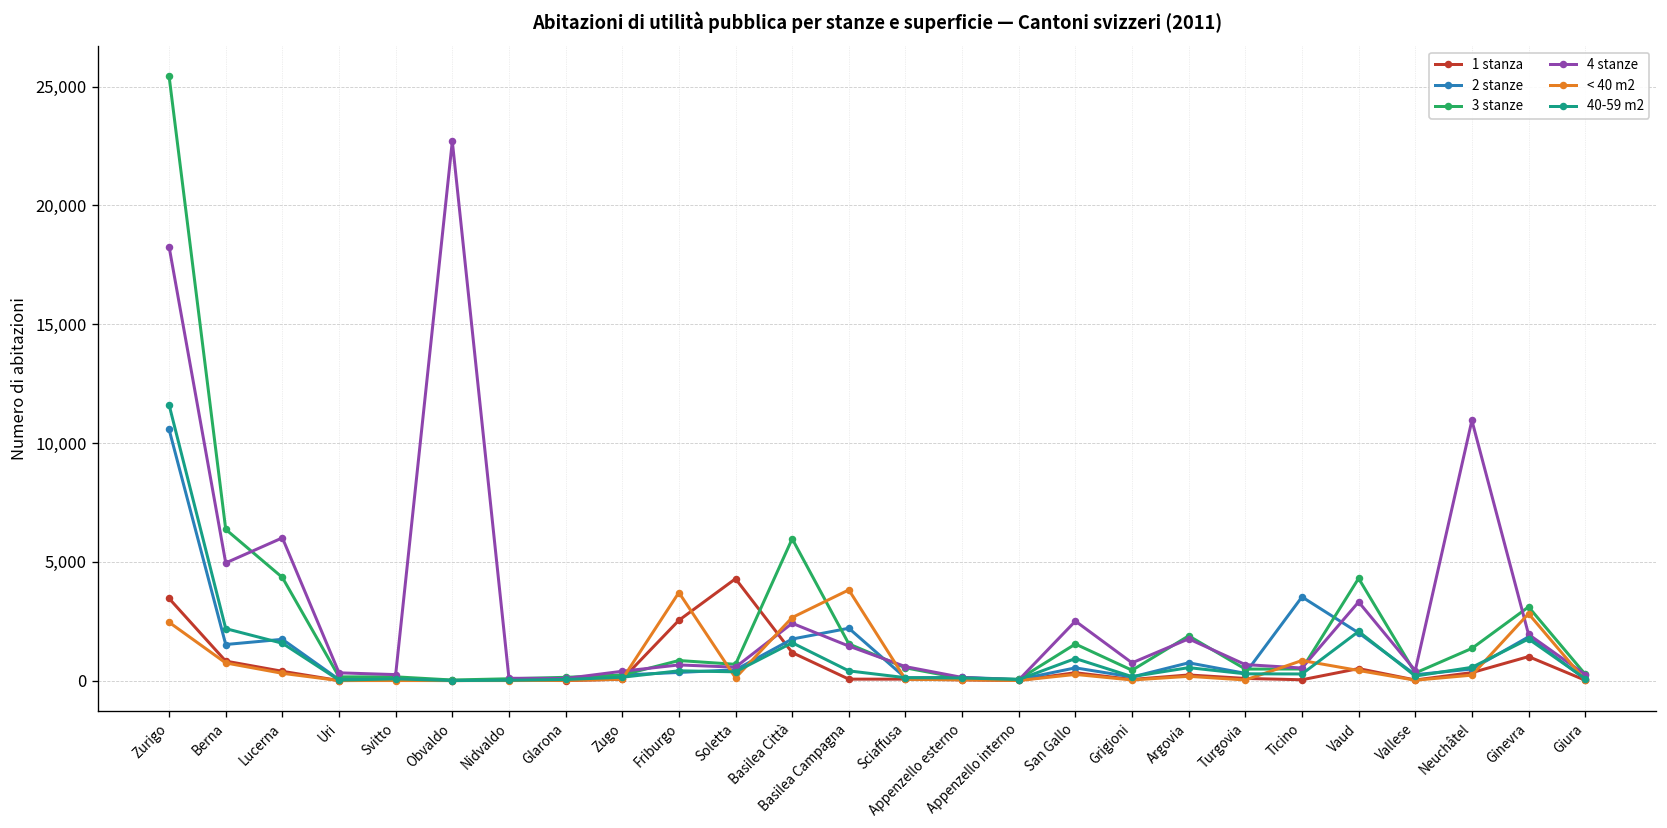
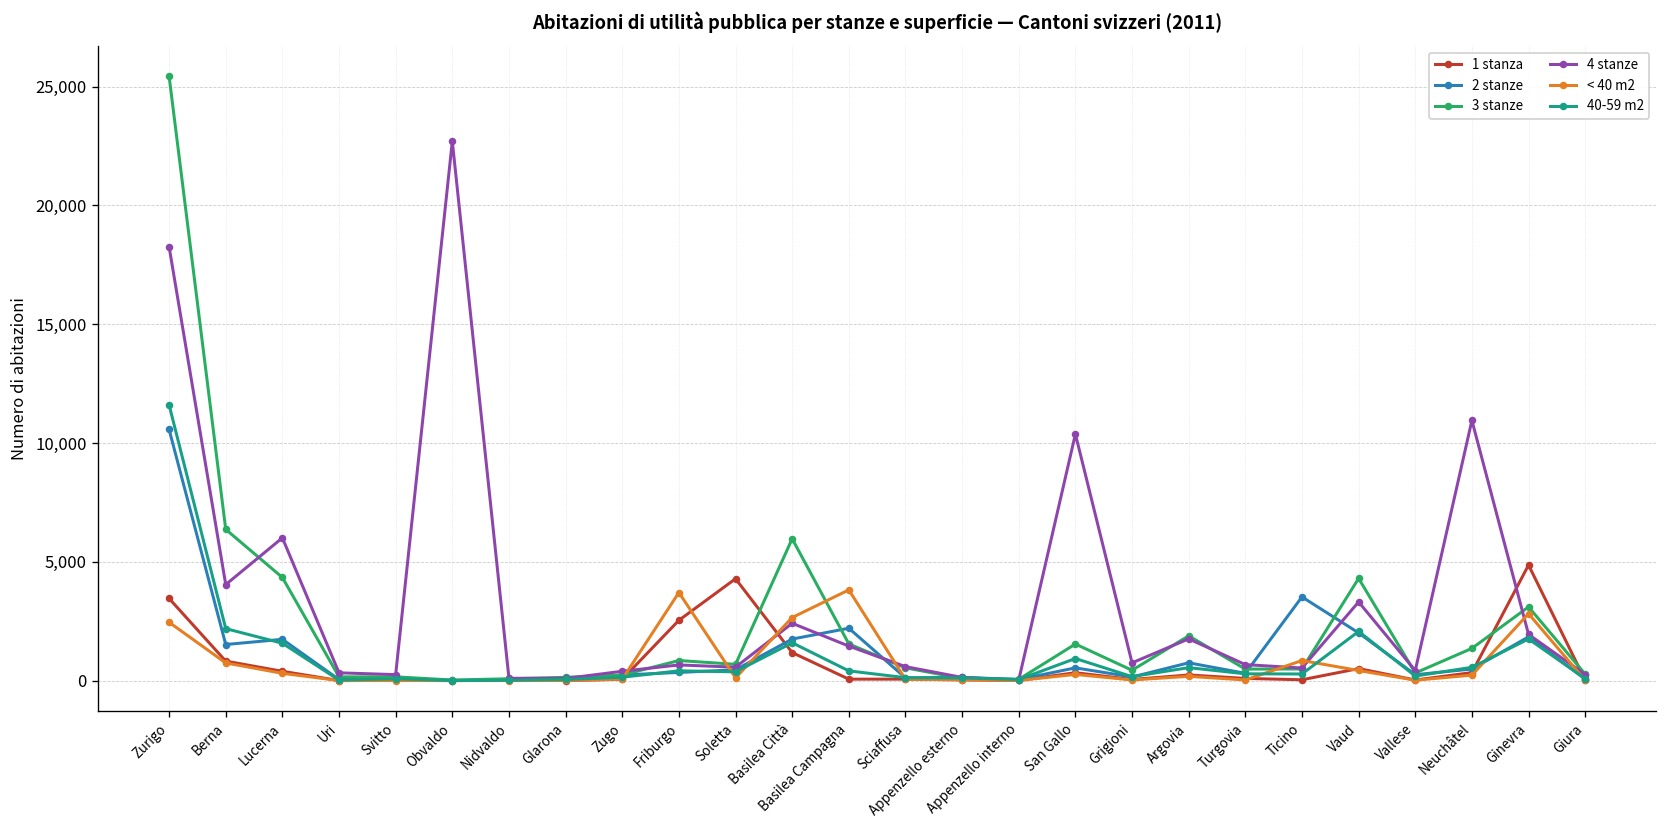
4 stanze, Berna: 5,000 -> 4,000
4 stanze, San Gallo: 2,500 -> 10,400
1 stanza, Ginevra: 1,000 -> 4,900
